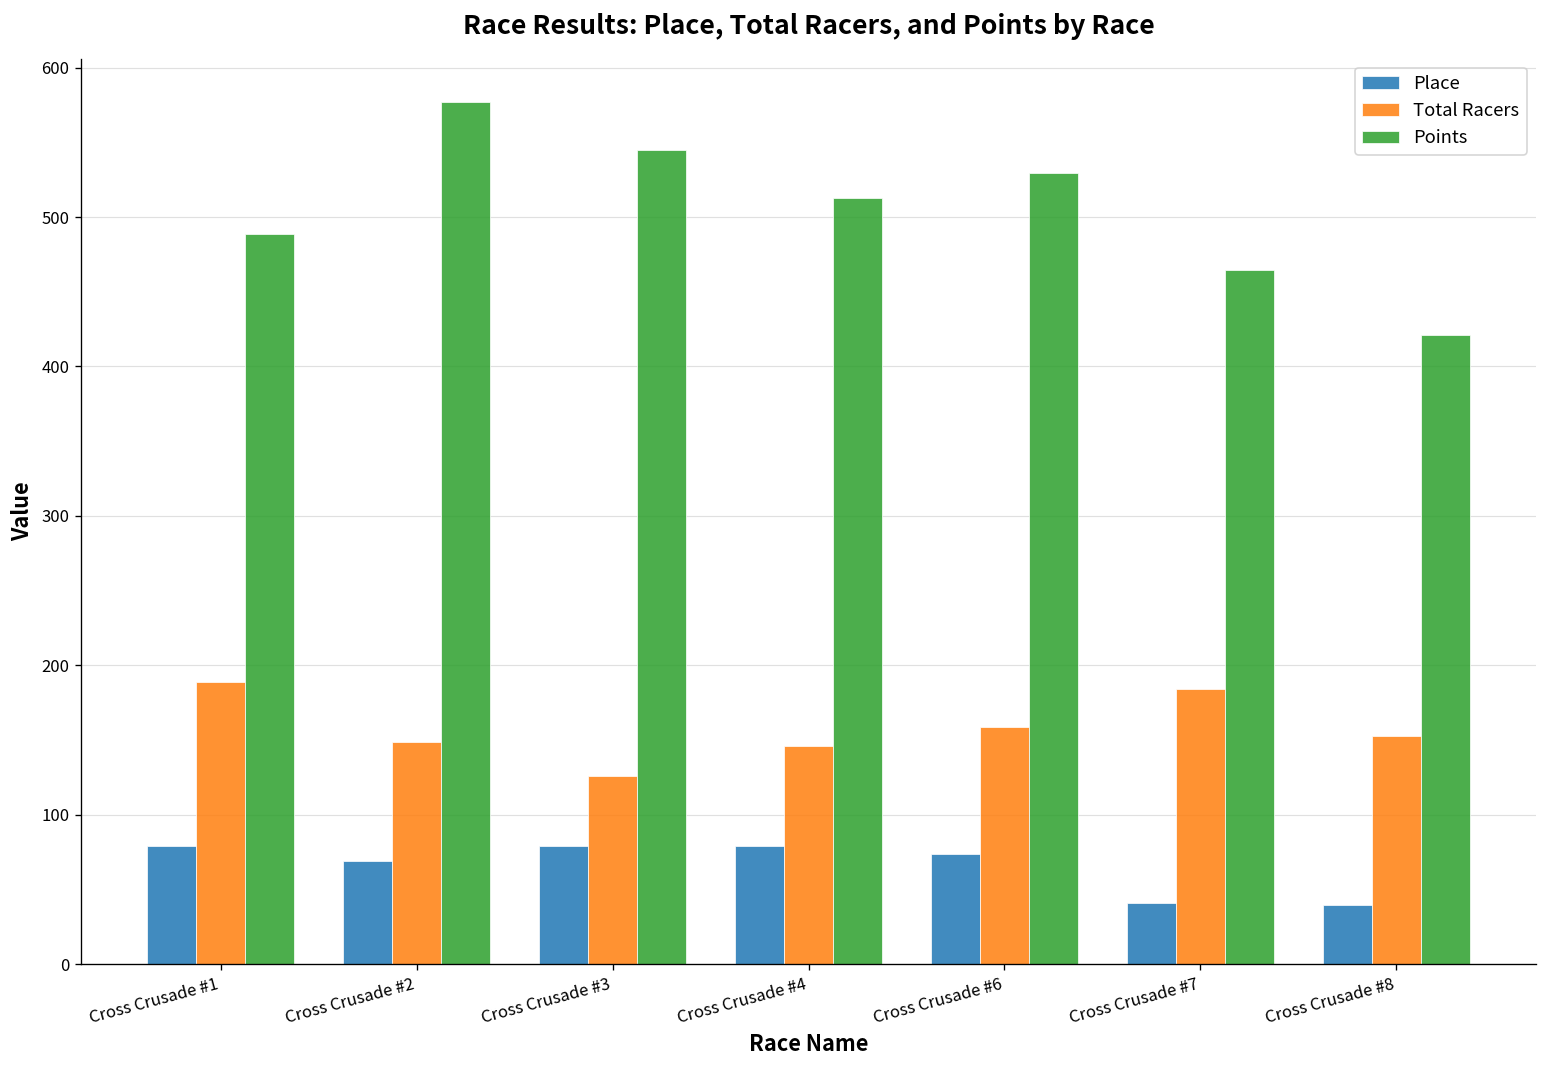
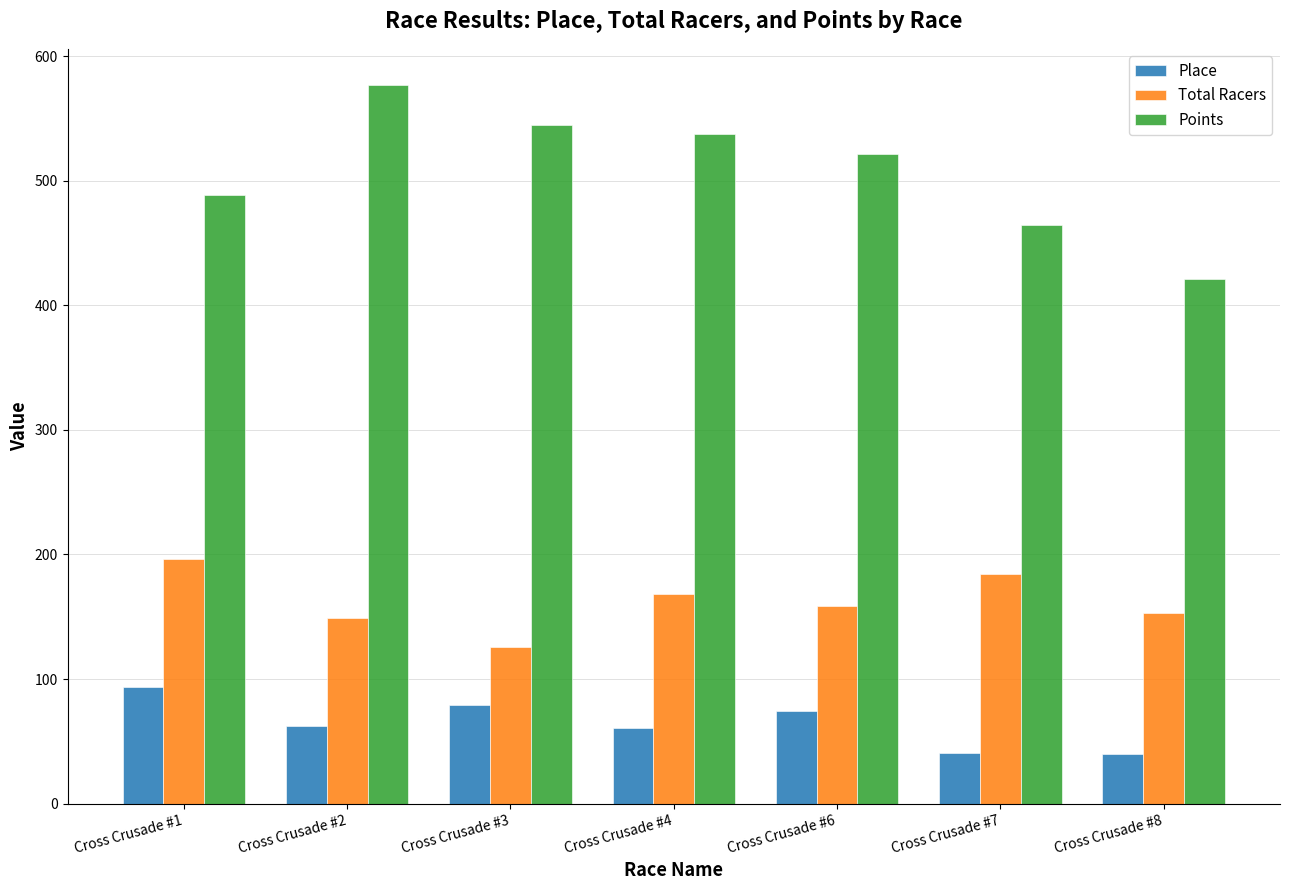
Place, Cross Crusade #1: 79 -> 94
Total Racers, Cross Crusade #1: 189 -> 196
Place, Cross Crusade #2: 69 -> 62
Place, Cross Crusade #4: 79 -> 61
Total Racers, Cross Crusade #4: 146 -> 168
Points, Cross Crusade #4: 513 -> 537
Points, Cross Crusade #6: 530 -> 521
